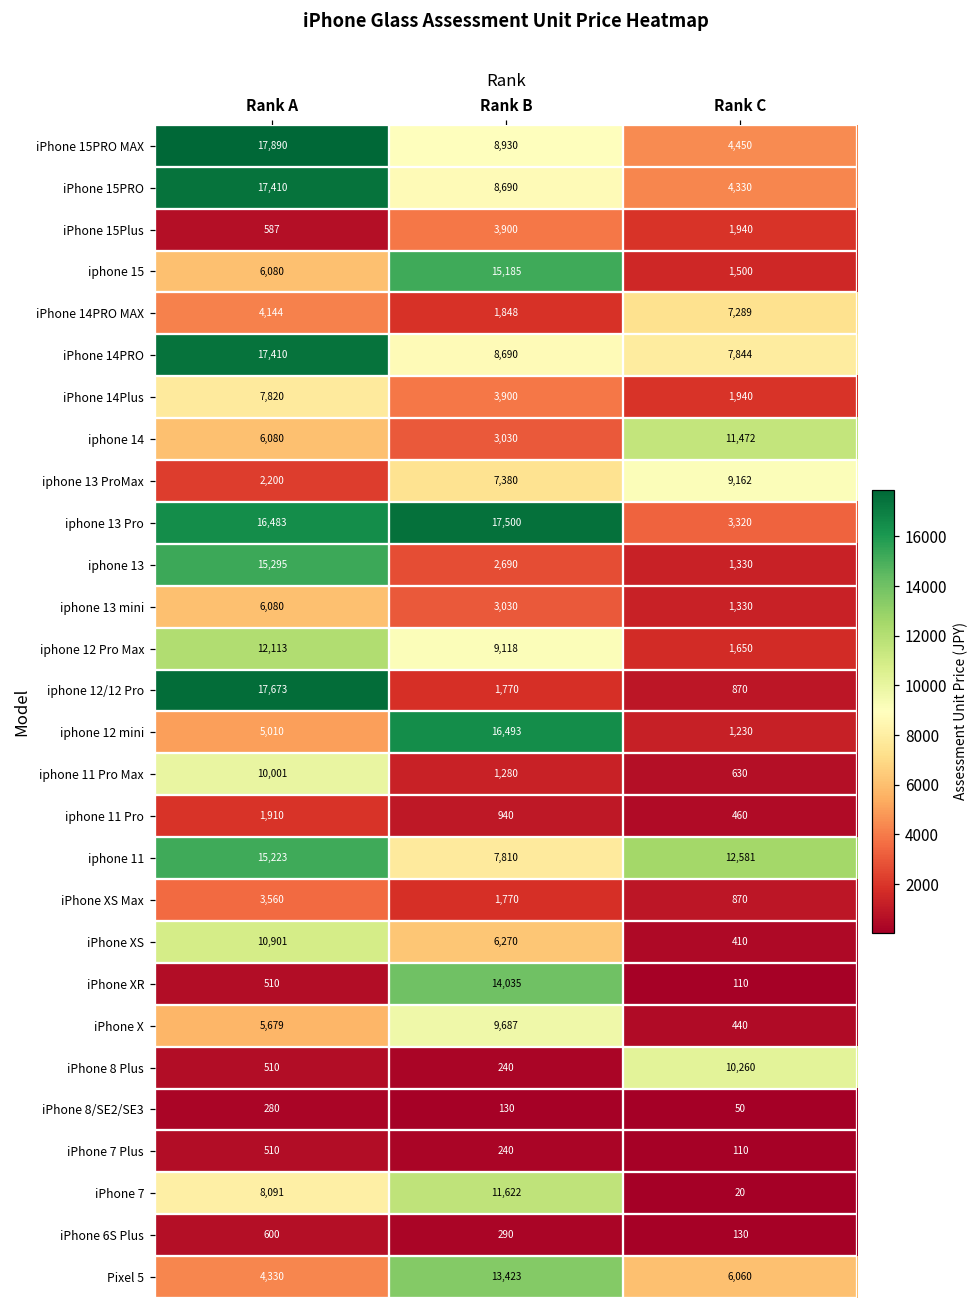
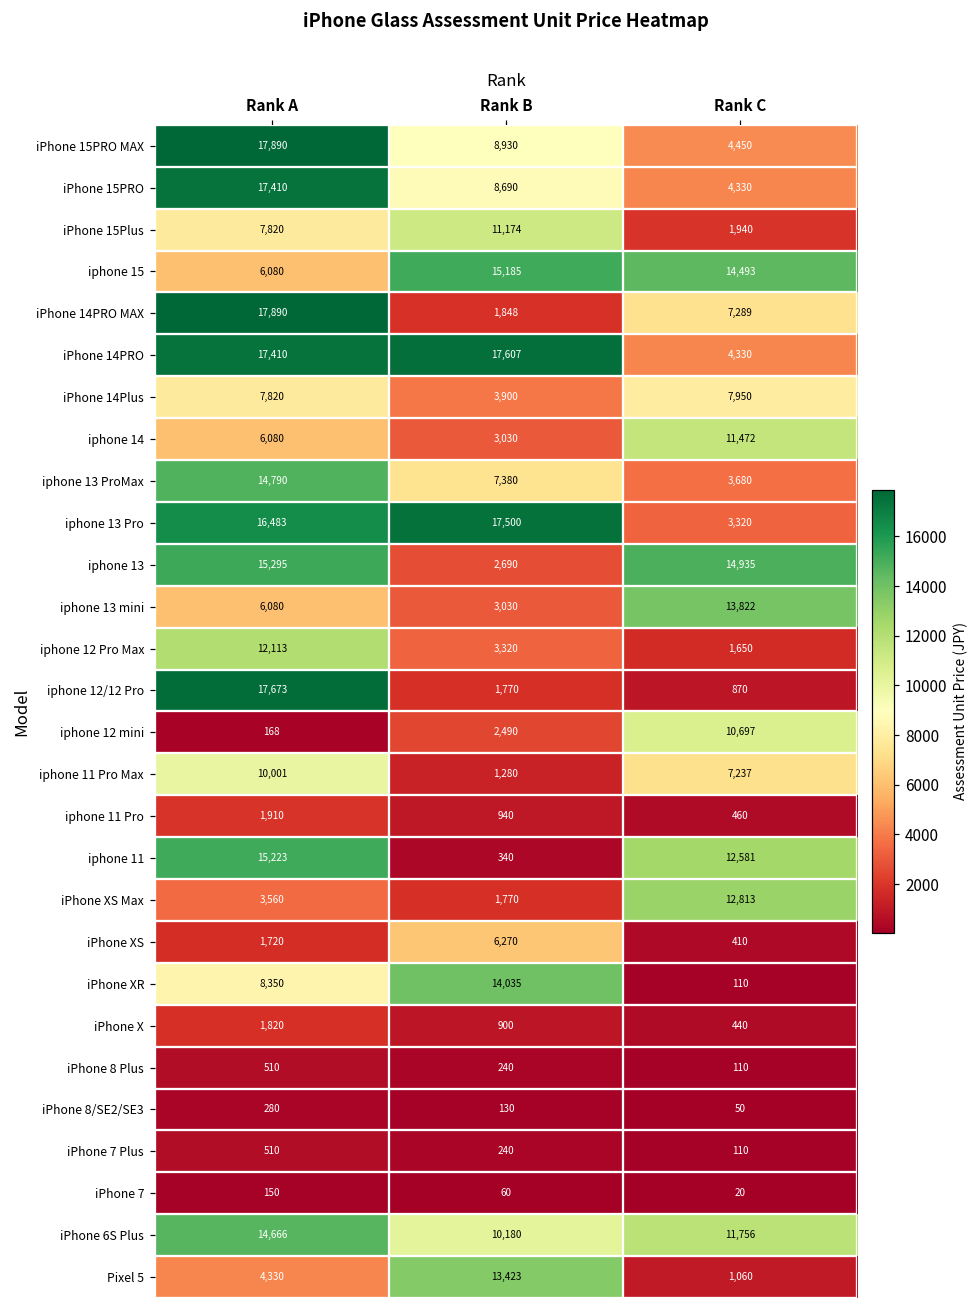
iPhone 15Plus, Rank A: 587 -> 7,820
iPhone 15Plus, Rank B: 3,900 -> 11,174
iphone 15, Rank C: 1,500 -> 14,493
iPhone 14PRO MAX, Rank A: 4,144 -> 17,890
iPhone 14PRO, Rank B: 8,690 -> 17,607
iPhone 14PRO, Rank C: 7,844 -> 4,330
iPhone 14Plus, Rank C: 1,940 -> 7,950
iphone 13 ProMax, Rank A: 2,200 -> 14,790
iphone 13 ProMax, Rank C: 9,162 -> 3,680
iphone 13, Rank C: 1,330 -> 14,935
iphone 13 mini, Rank C: 1,330 -> 13,822
iphone 12 Pro Max, Rank B: 9,118 -> 3,320
iphone 12 mini, Rank A: 5,010 -> 168
iphone 12 mini, Rank B: 16,493 -> 2,490
iphone 12 mini, Rank C: 1,230 -> 10,697
iphone 11 Pro Max, Rank C: 630 -> 7,237
iphone 11, Rank B: 7,810 -> 340
iPhone XS Max, Rank C: 870 -> 12,813
iPhone XS, Rank A: 10,901 -> 1,720
iPhone XR, Rank A: 510 -> 8,350
iPhone X, Rank A: 5,679 -> 1,820
iPhone X, Rank B: 9,687 -> 900
iPhone 8 Plus, Rank C: 10,260 -> 110
iPhone 7, Rank A: 8,091 -> 150
iPhone 7, Rank B: 11,622 -> 60
iPhone 6S Plus, Rank A: 600 -> 14,666
iPhone 6S Plus, Rank B: 290 -> 10,180
iPhone 6S Plus, Rank C: 130 -> 11,756
Pixel 5, Rank C: 6,060 -> 1,060
